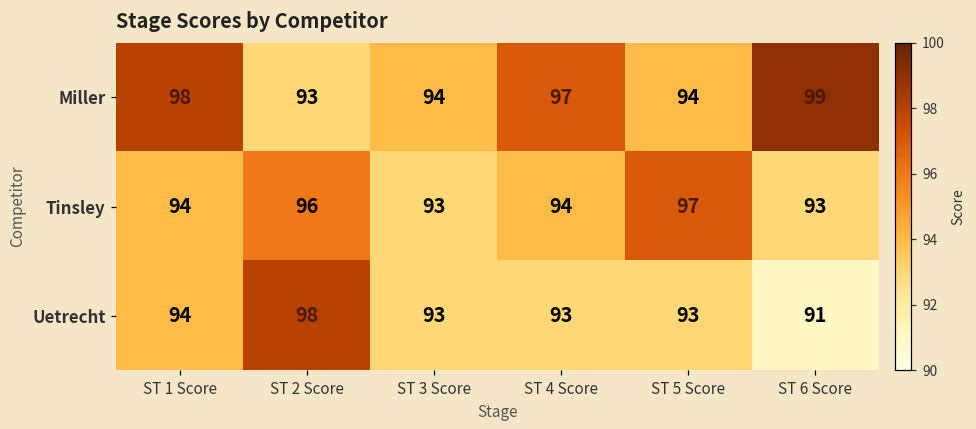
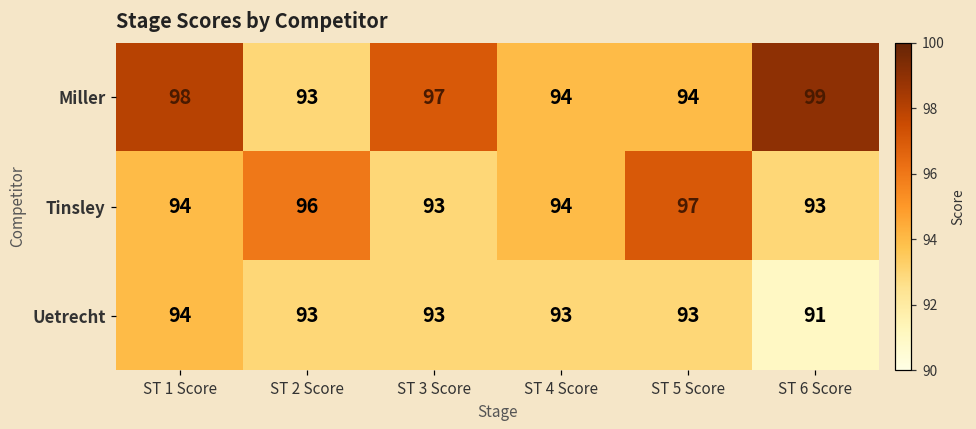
Miller, ST 3 Score: 94 -> 97
Miller, ST 4 Score: 97 -> 94
Uetrecht, ST 2 Score: 98 -> 93
